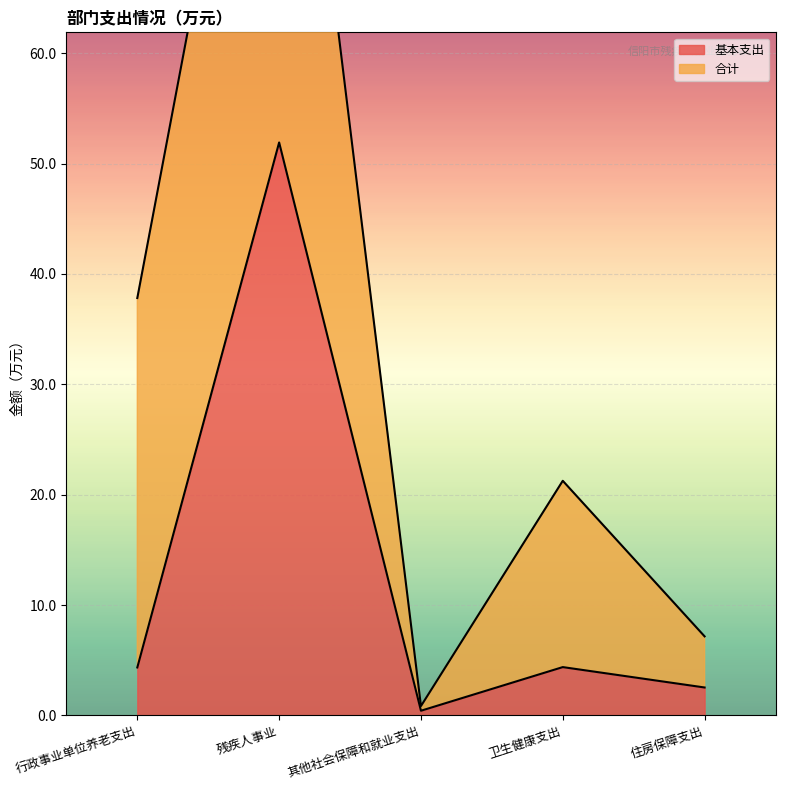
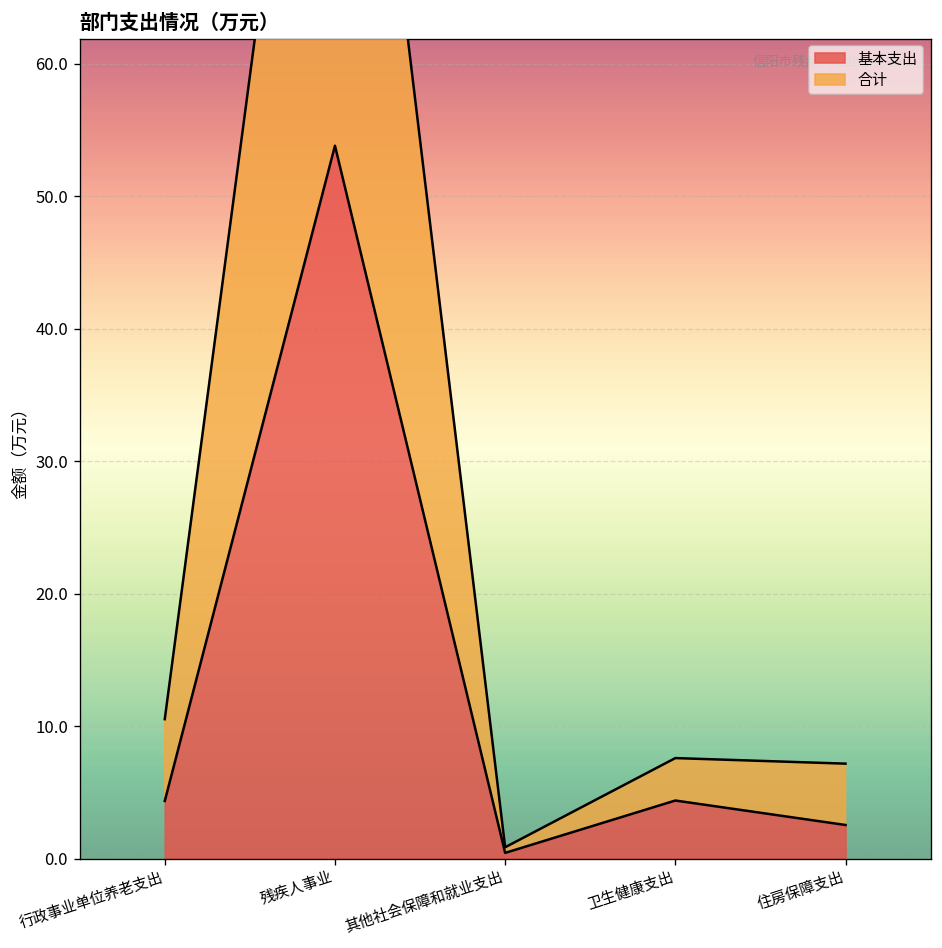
合计, 行政事业单位养老支出: 33.5 -> 6.2
基本支出, 残疾人事业: 51.9 -> 53.8
合计, 卫生健康支出: 16.9 -> 3.2
